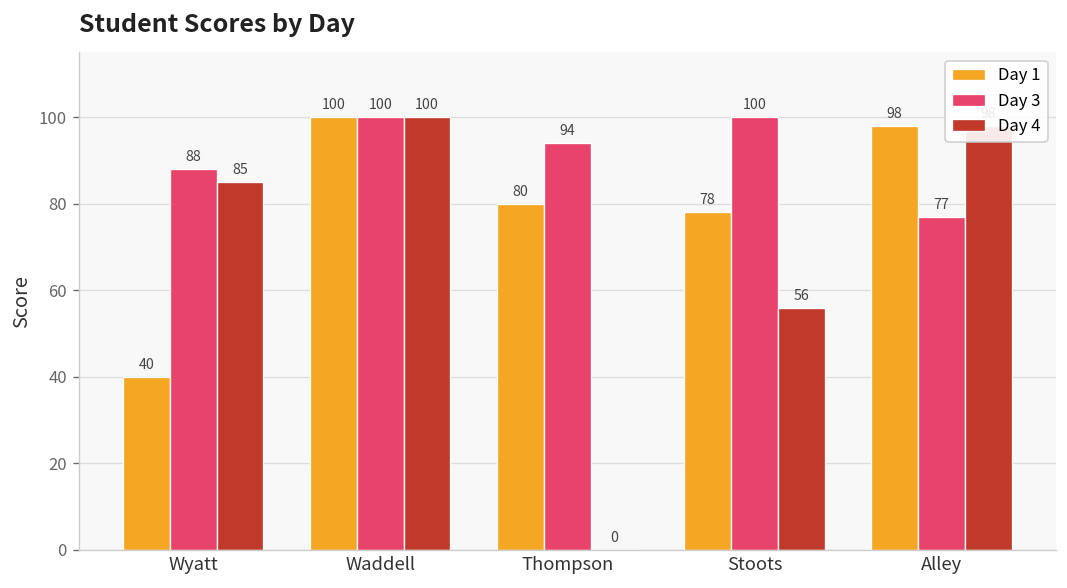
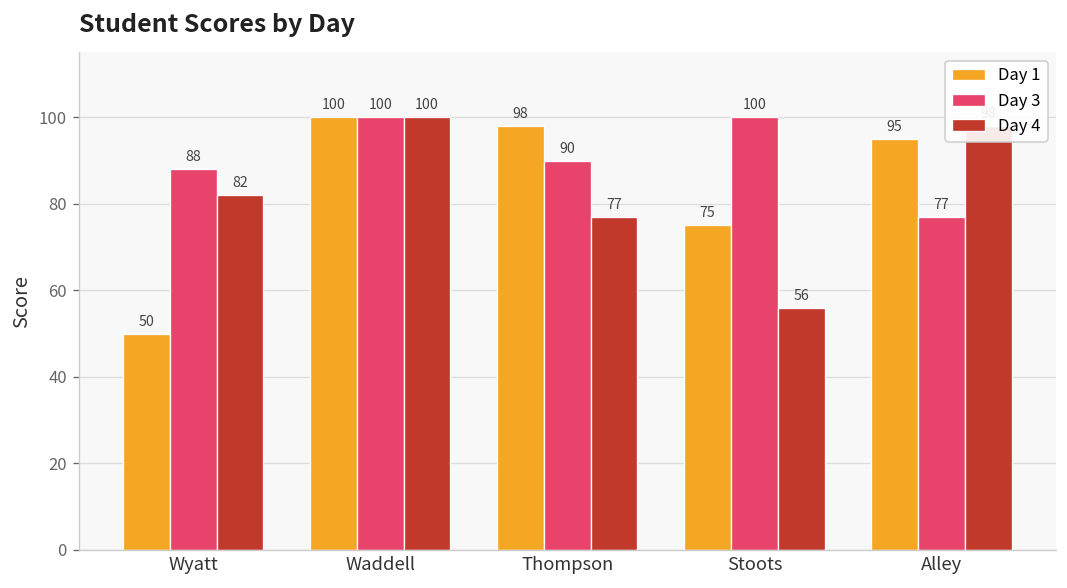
Day 1, Wyatt: 40 -> 50
Day 4, Wyatt: 85 -> 82
Day 1, Thompson: 80 -> 98
Day 3, Thompson: 94 -> 90
Day 4, Thompson: 0 -> 77
Day 1, Stoots: 78 -> 75
Day 1, Alley: 98 -> 95
